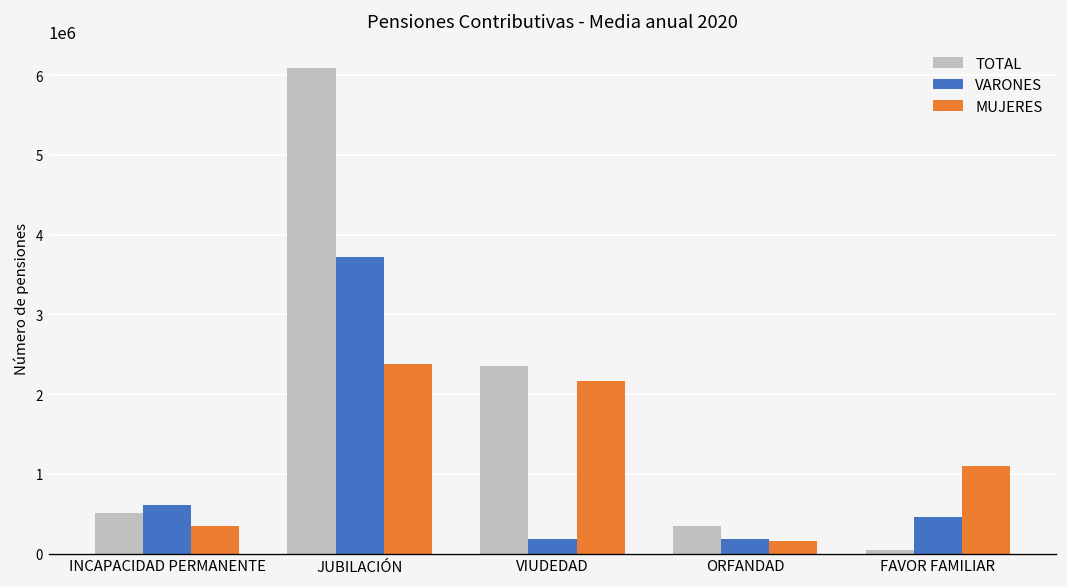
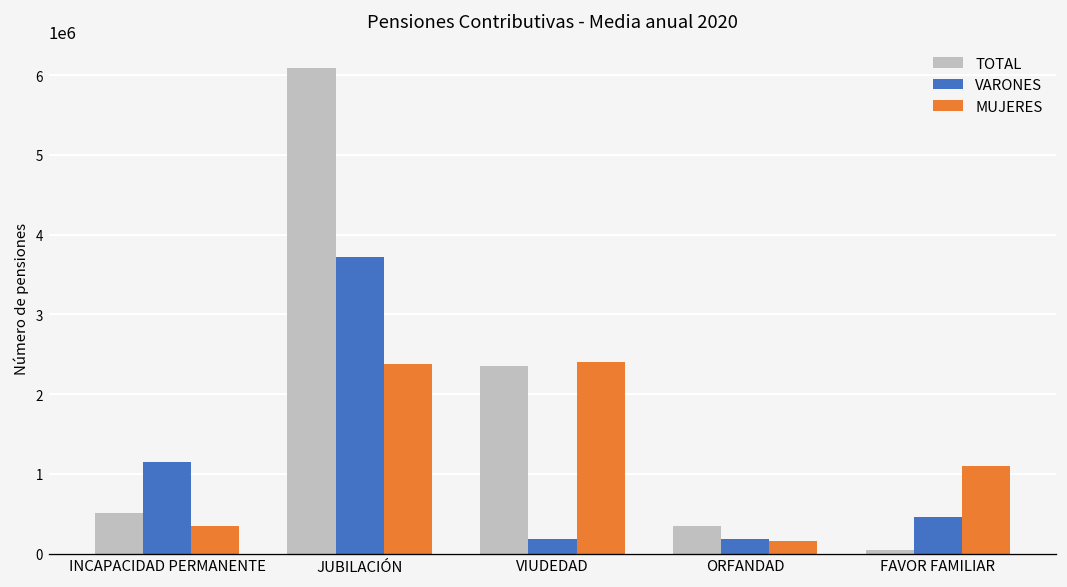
VARONES, INCAPACIDAD PERMANENTE: 600000 -> 1100000
MUJERES, VIUDEDAD: 2200000 -> 2400000
